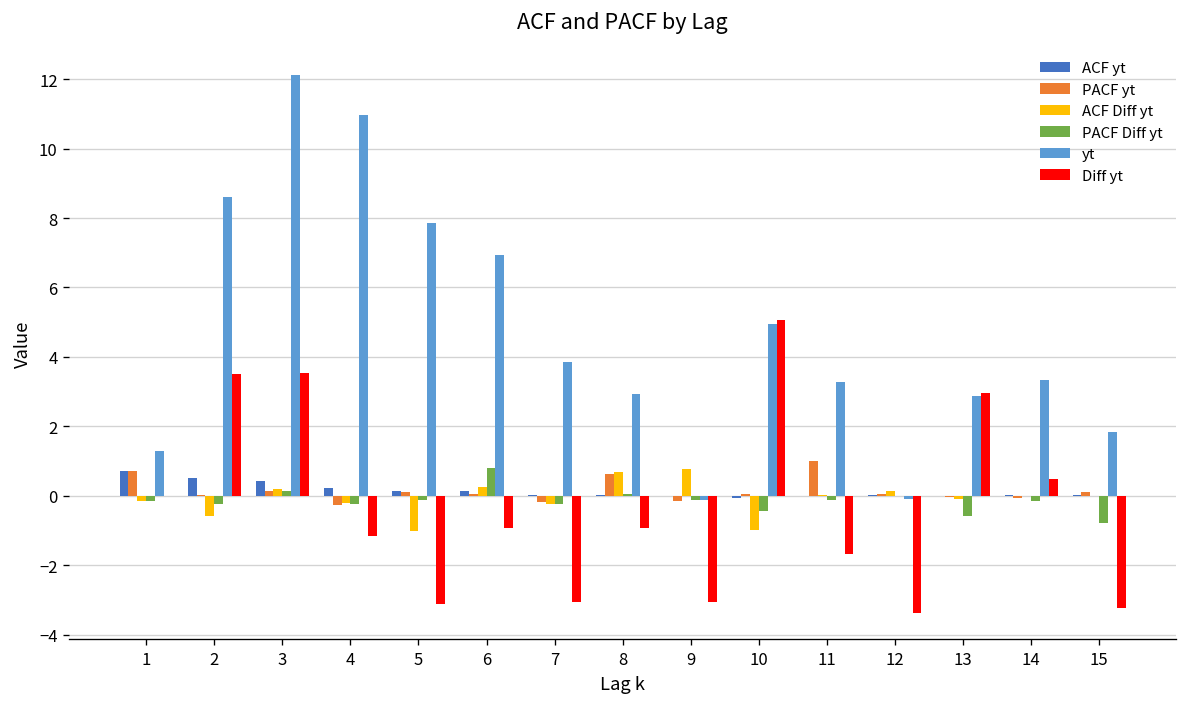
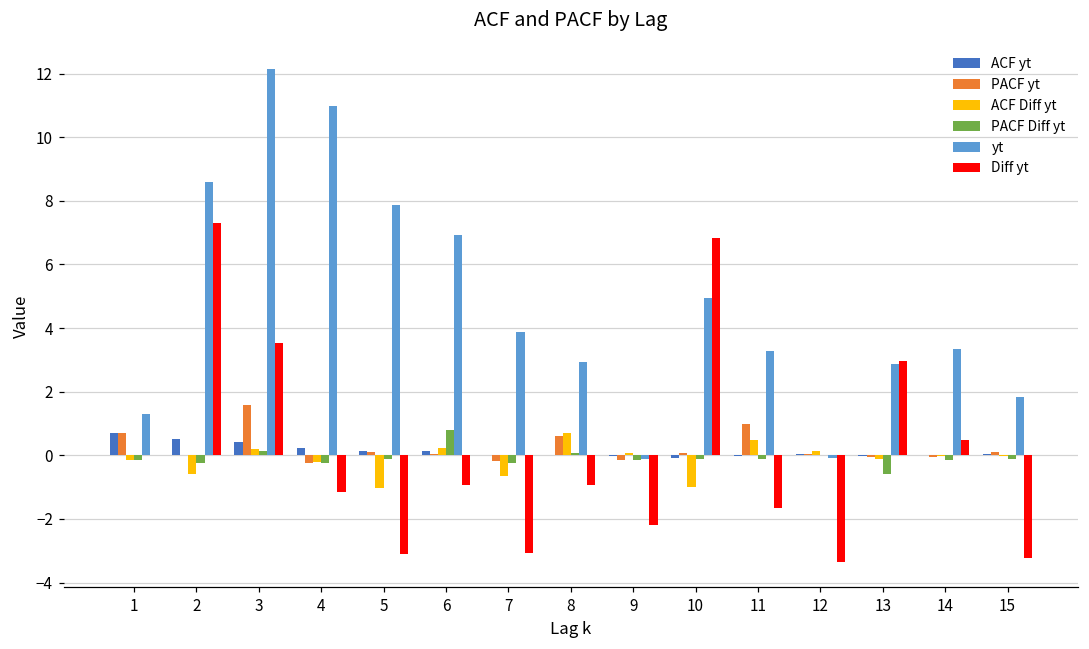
Diff yt, 2: 3.5 -> 7.3
PACF yt, 3: 0.1 -> 1.6
ACF Diff yt, 7: -0.2 -> -0.7
ACF Diff yt, 9: 0.8 -> 0.1
Diff yt, 9: -3.1 -> -2.2
PACF Diff yt, 10: -0.5 -> -0.1
Diff yt, 10: 5.1 -> 6.8
ACF Diff yt, 11: 0.0 -> 0.5
PACF Diff yt, 15: -0.8 -> -0.1
